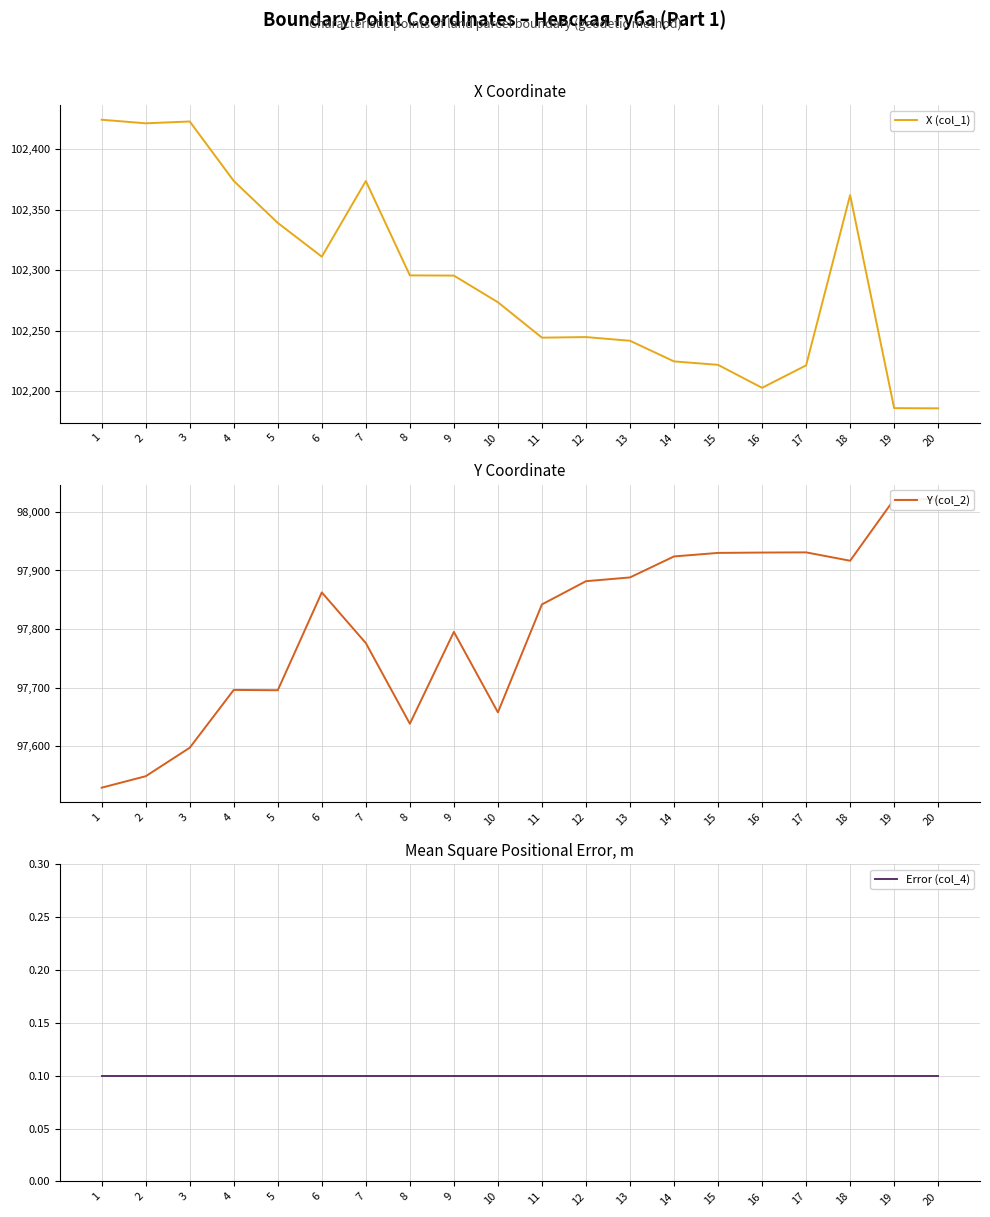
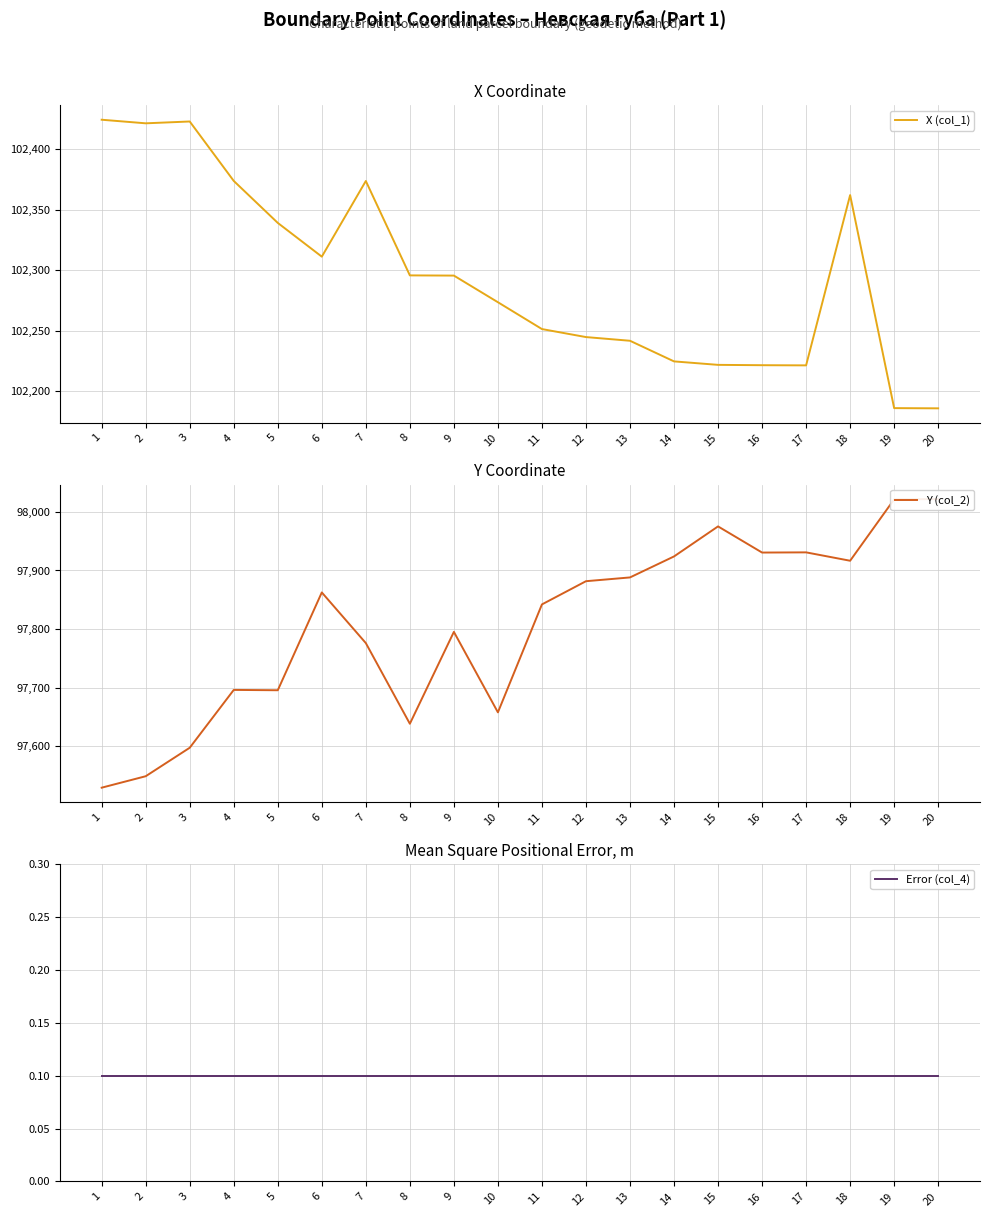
X Coordinate, 11: 102,244 -> 102,251
X Coordinate, 16: 102,203 -> 102,221
Y Coordinate, 15: 97,930 -> 97,980
